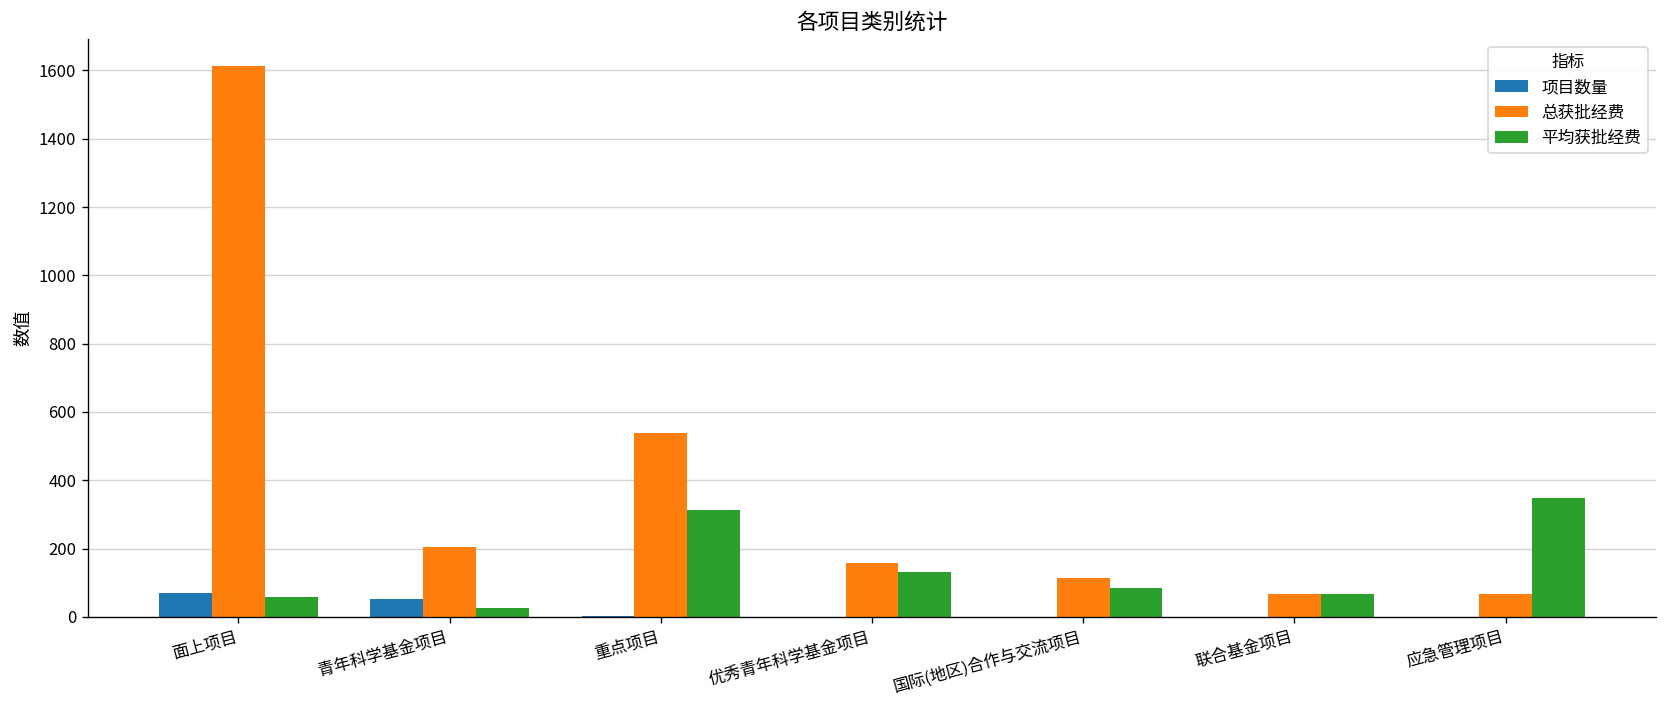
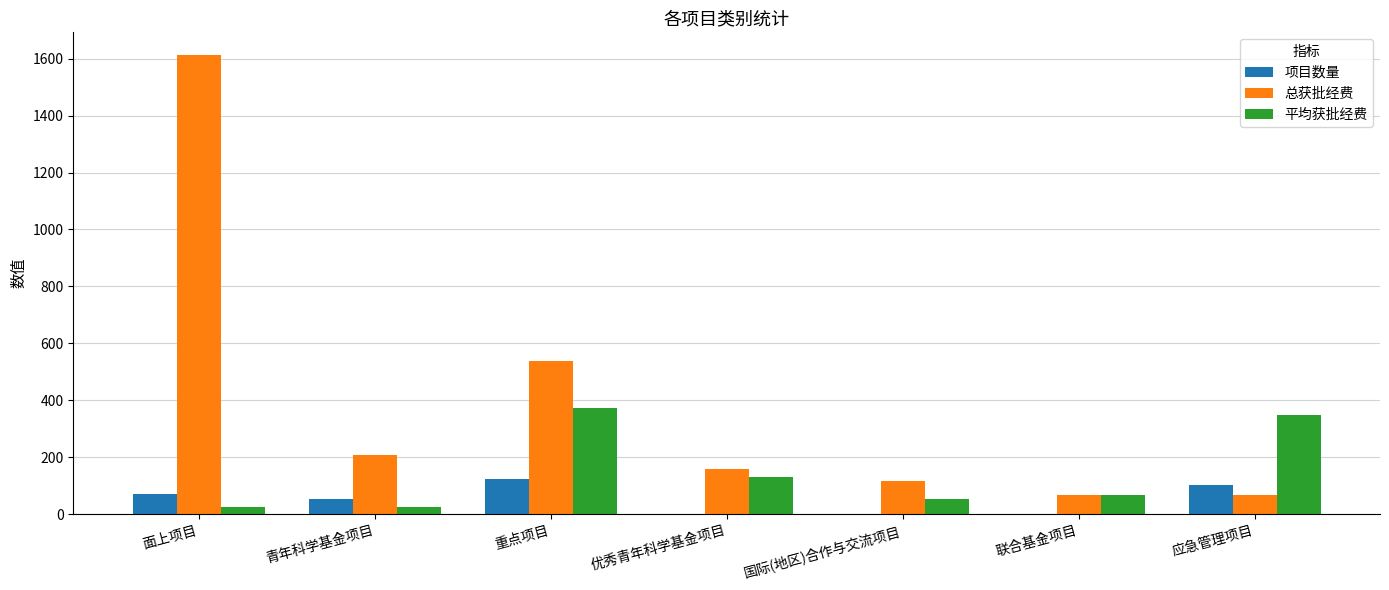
平均获批经费, 面上项目: 60 -> 20
项目数量, 重点项目: 0 -> 120
平均获批经费, 重点项目: 310 -> 370
平均获批经费, 国际(地区)合作与交流项目: 90 -> 50
项目数量, 应急管理项目: 0 -> 100
